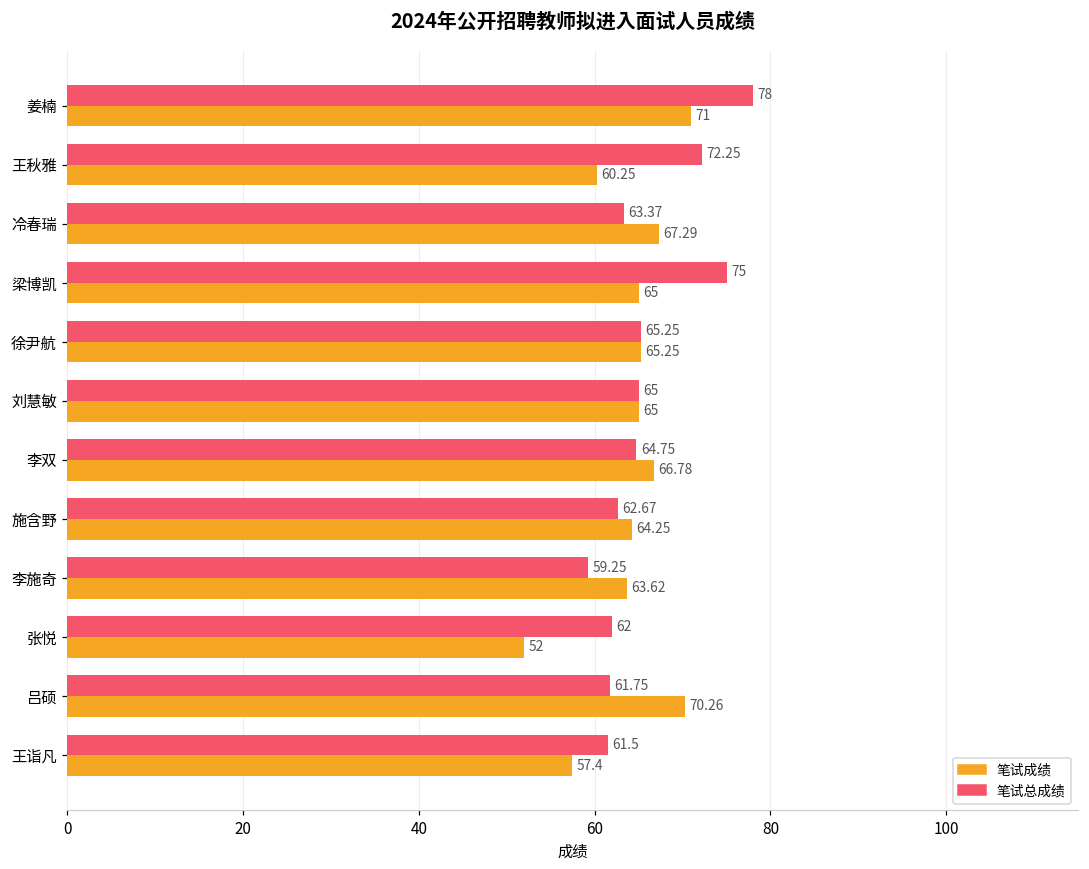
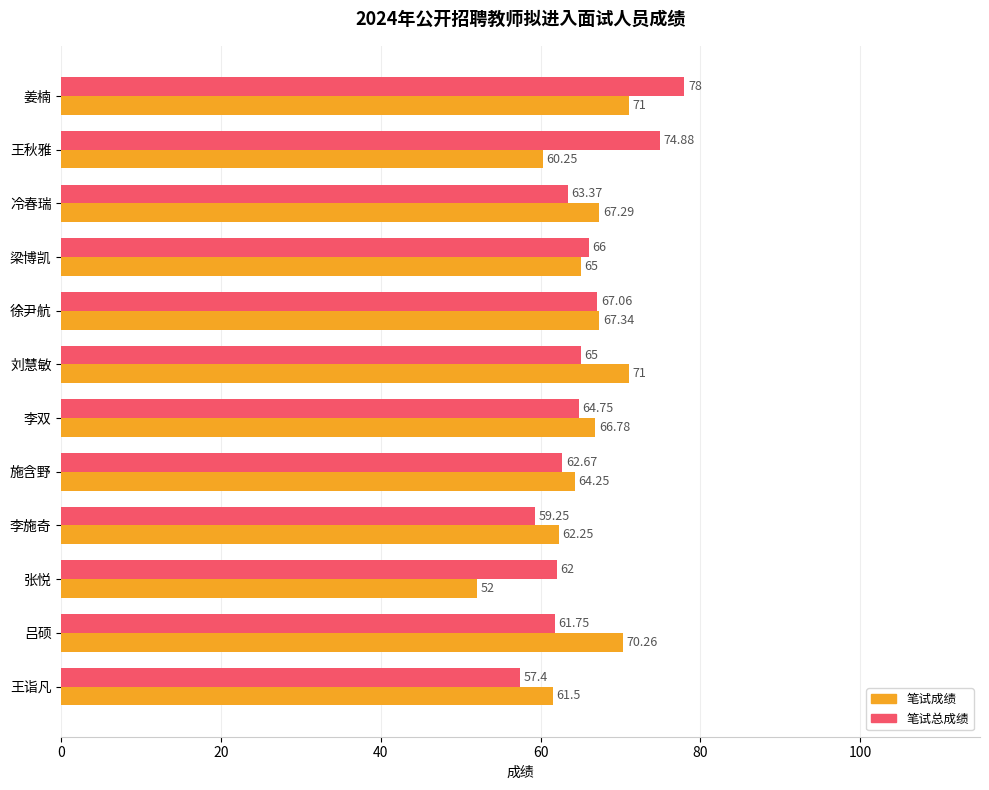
笔试总成绩, 王秋雅: 72.25 -> 74.88
笔试总成绩, 梁博凯: 75 -> 66
笔试总成绩, 徐尹航: 65.25 -> 67.06
笔试成绩, 徐尹航: 65.25 -> 67.34
笔试成绩, 刘慧敏: 65 -> 71
笔试成绩, 李施奇: 63.62 -> 62.25
笔试总成绩, 王诣凡: 61.5 -> 57.4
笔试成绩, 王诣凡: 57.4 -> 61.5
